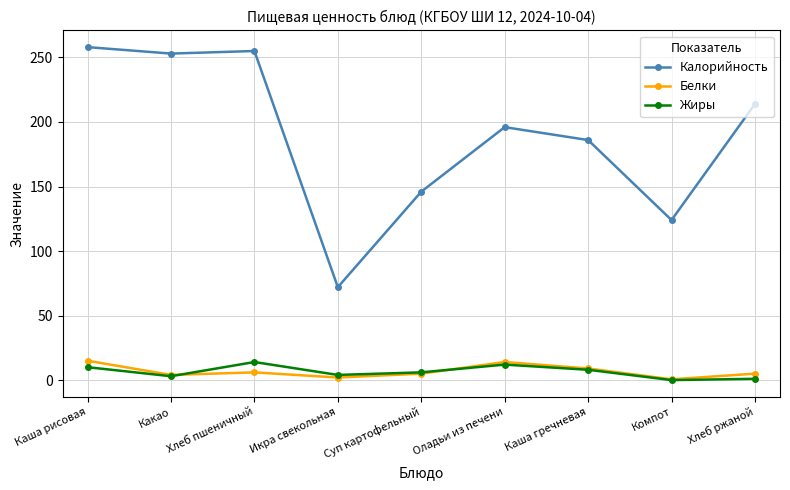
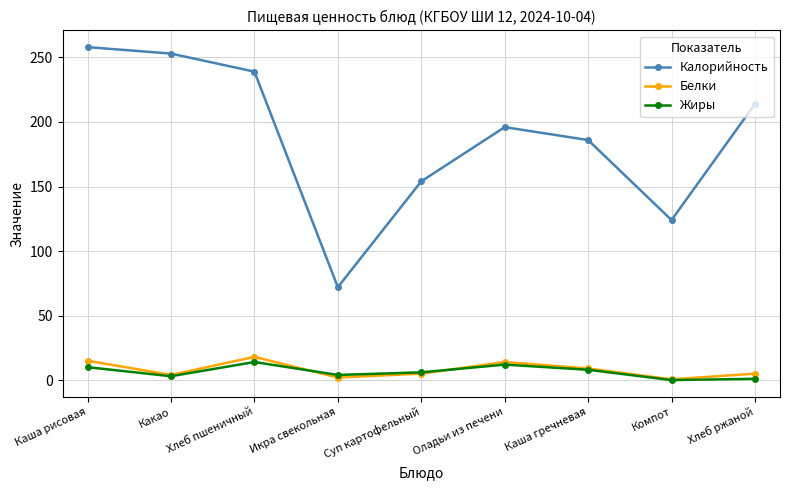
Калорийность, Хлеб пшеничный: 255 -> 239
Белки, Хлеб пшеничный: 6 -> 18
Калорийность, Суп картофельный: 146 -> 154
